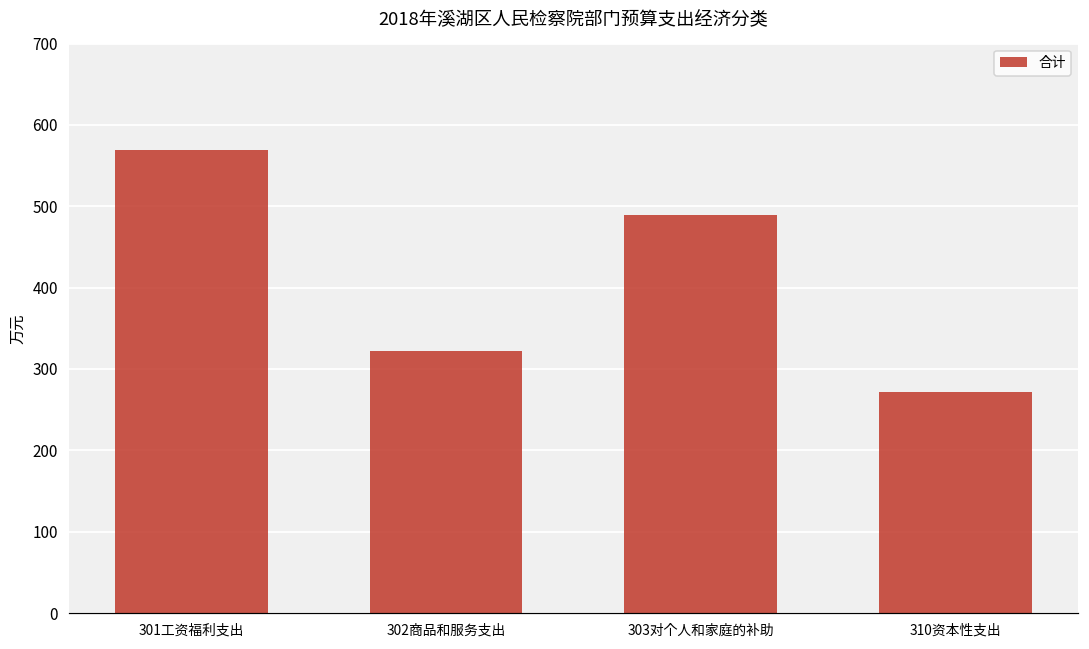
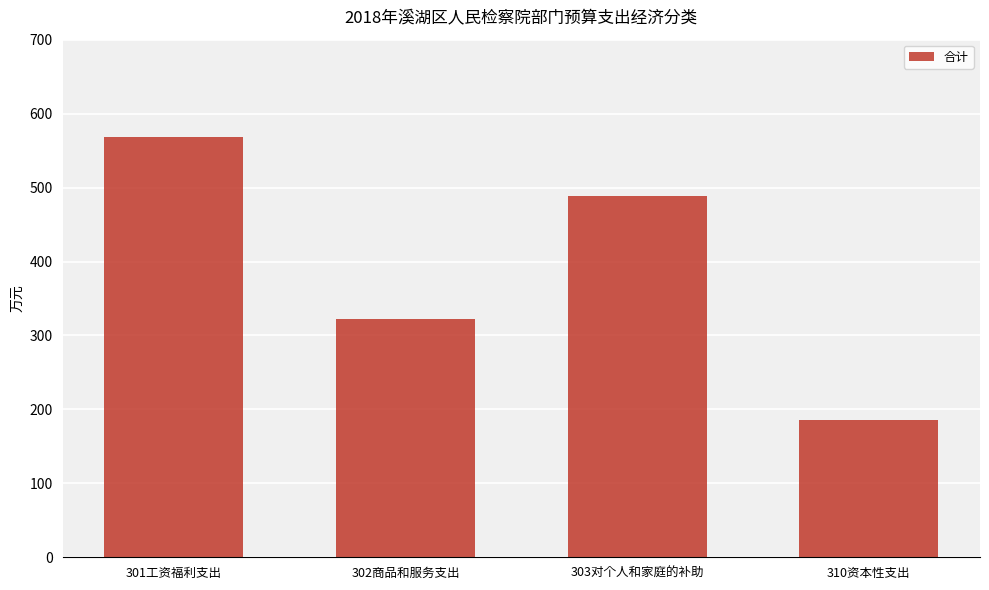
310资本性支出: 270 -> 190
